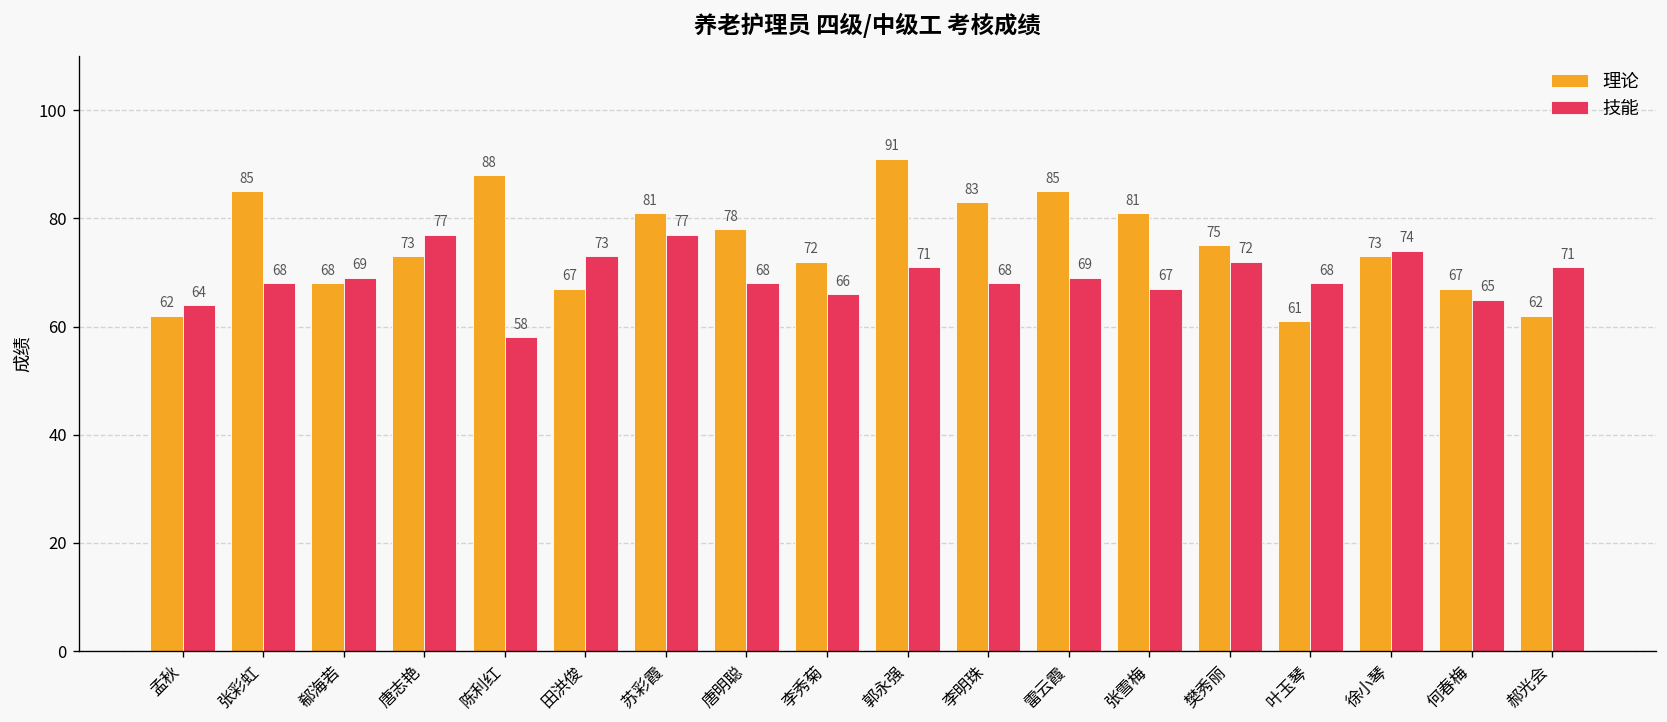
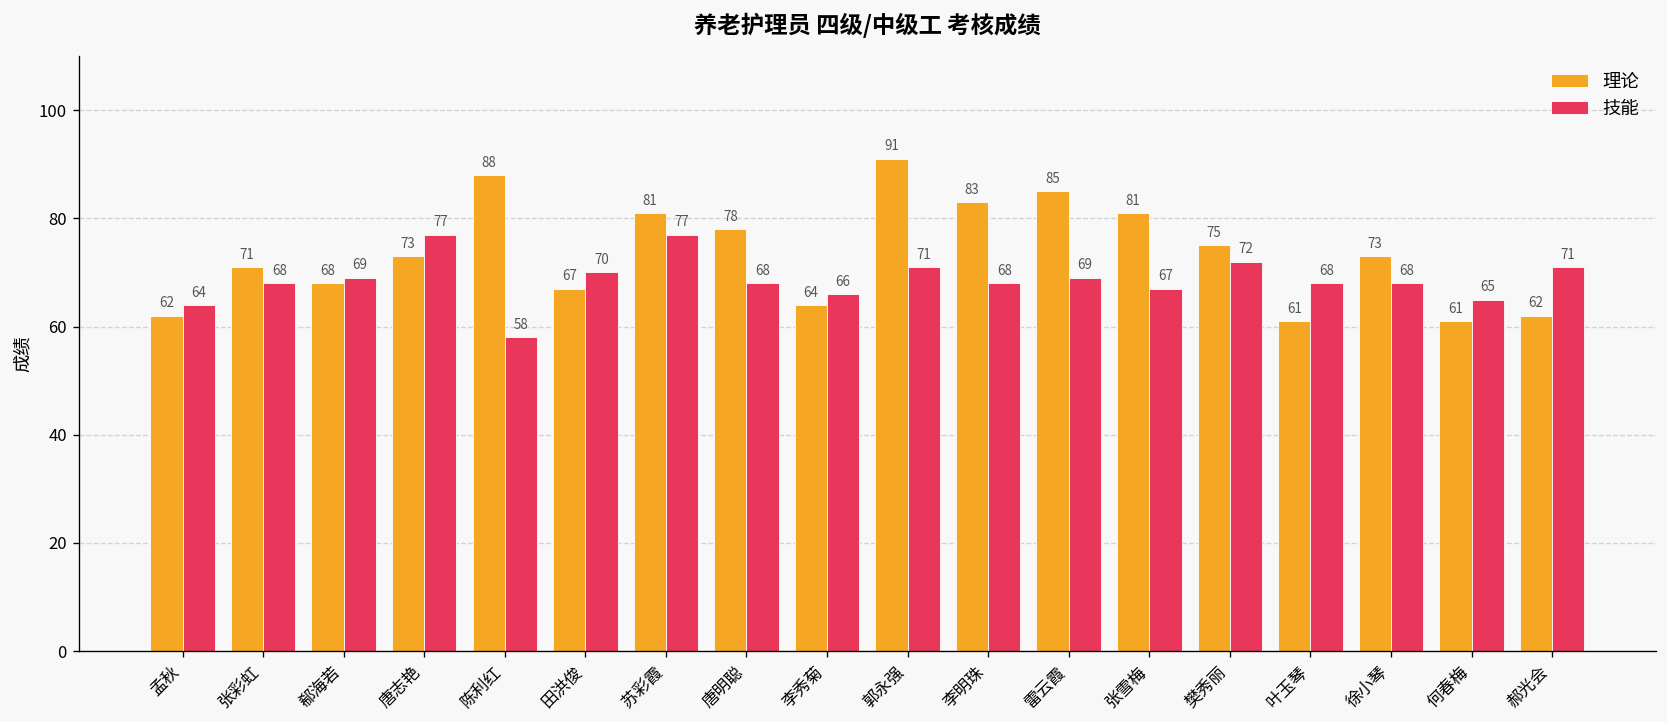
理论, 张彩虹: 85 -> 71
技能, 田洪俊: 73 -> 70
理论, 李秀菊: 72 -> 64
技能, 徐小琴: 74 -> 68
理论, 何春梅: 67 -> 61
